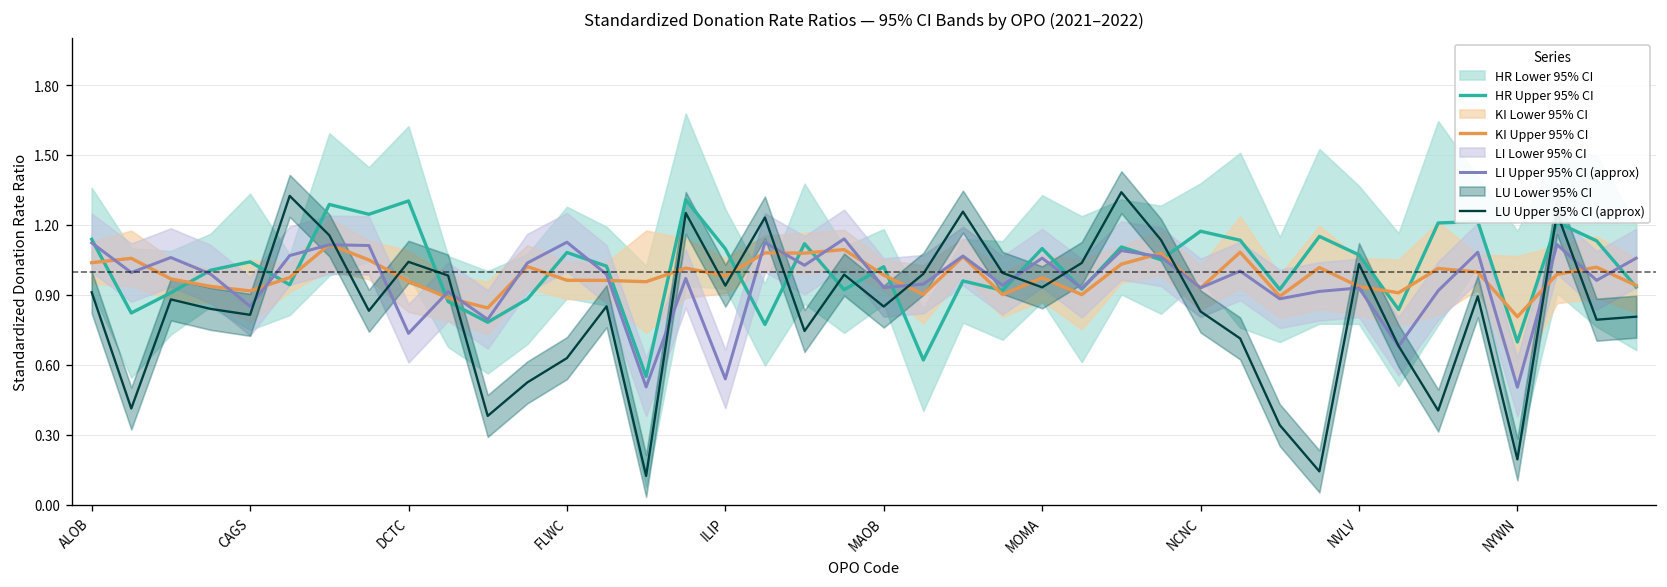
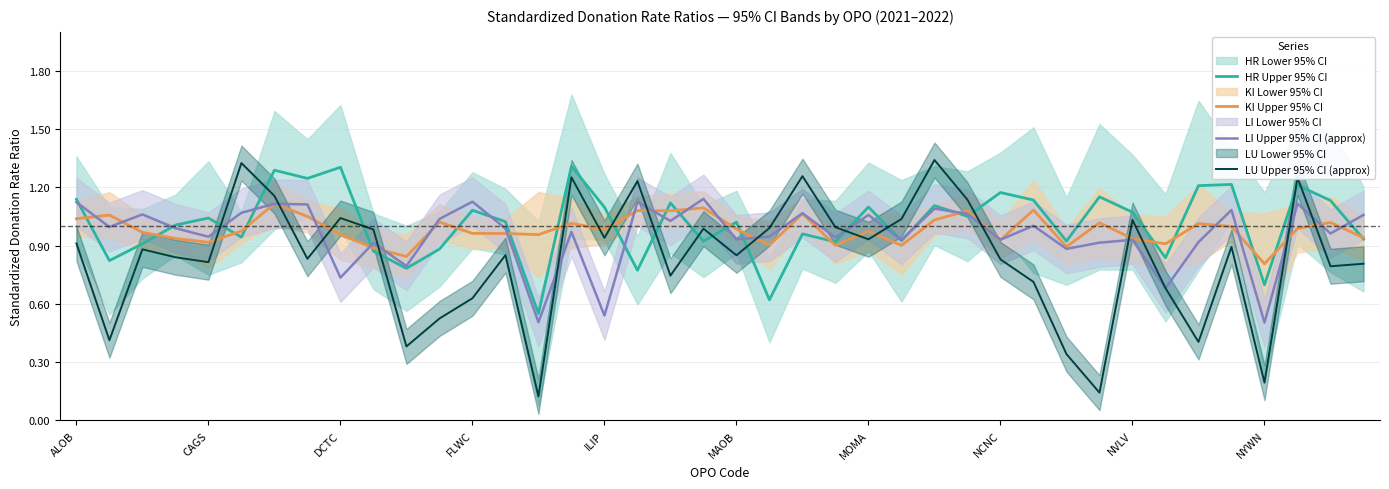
LI Upper 95% CI (approx), CAGS: 0.85 -> 0.95
